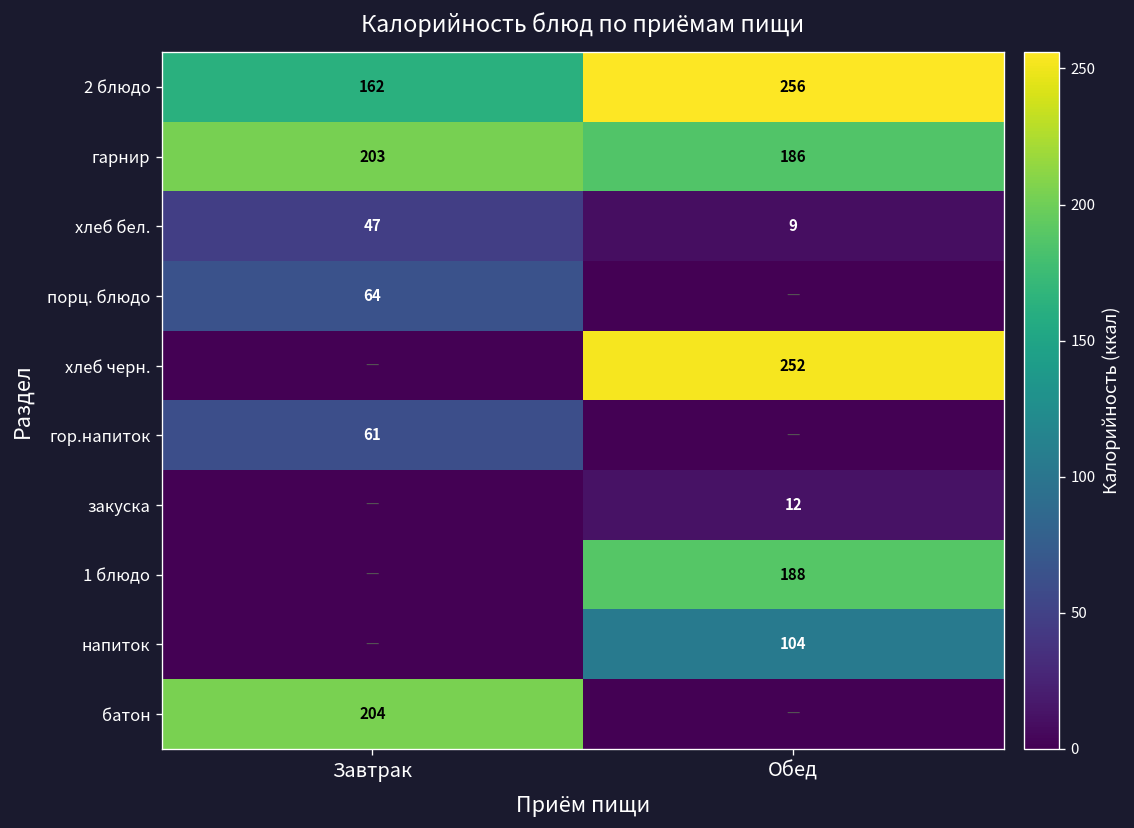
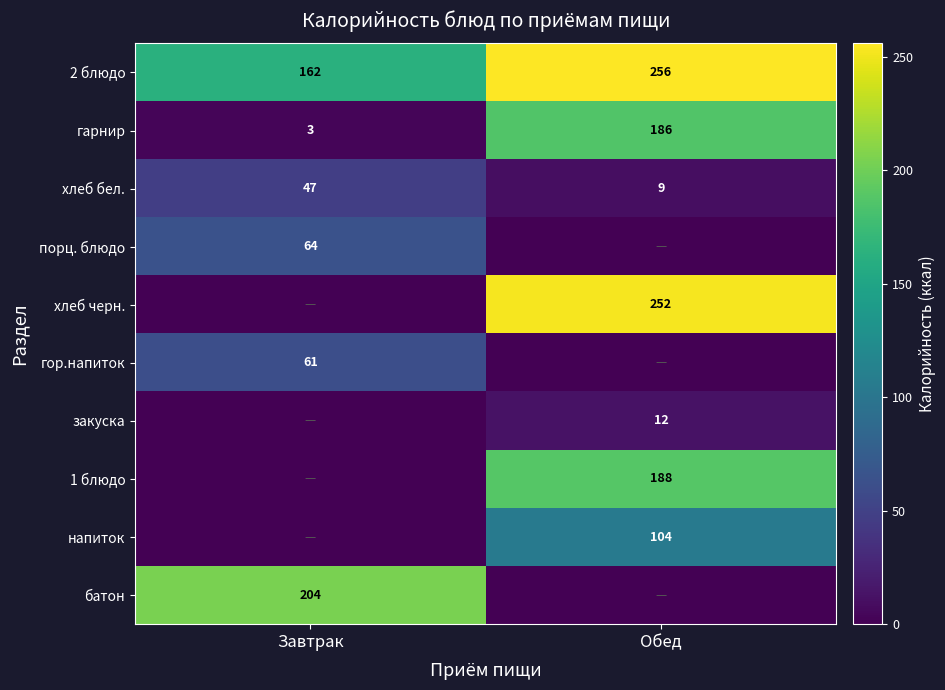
гарнир, Завтрак: 203 -> 3
